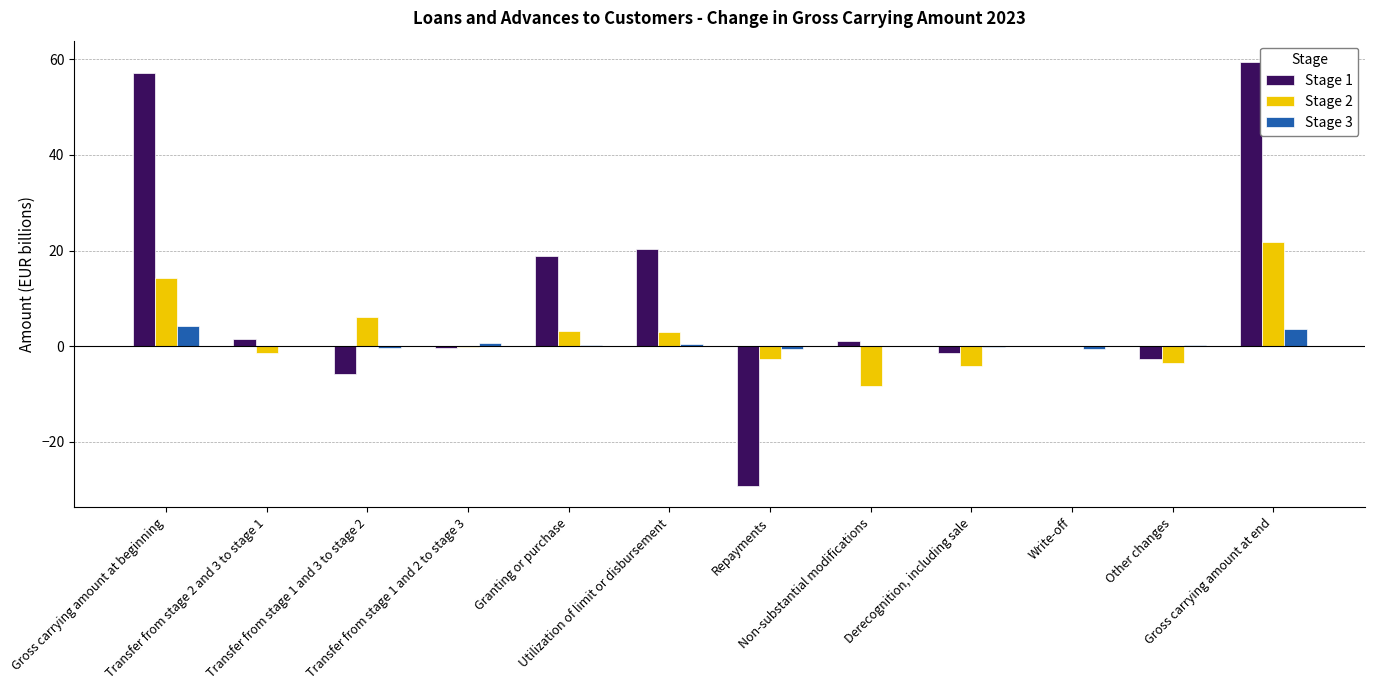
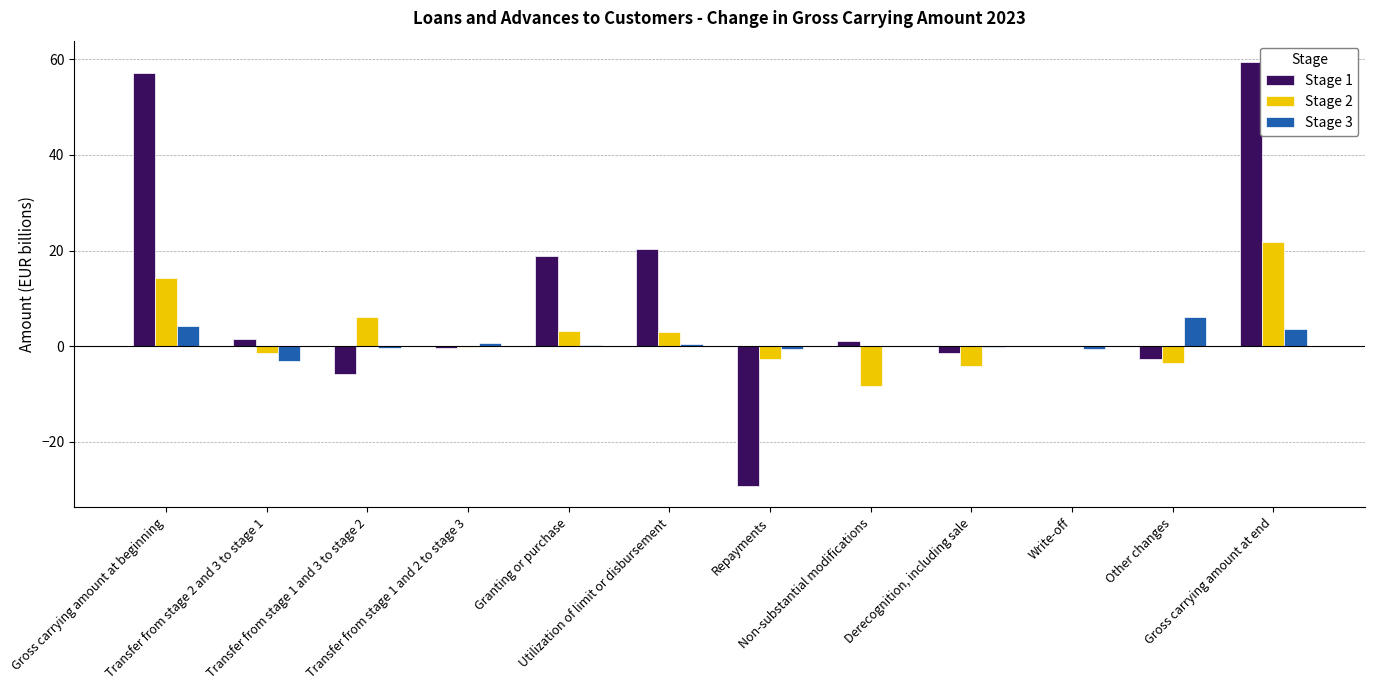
Stage 3, Transfer from stage 2 and 3 to stage 1: 0 -> -3
Stage 3, Other changes: 0 -> 6
